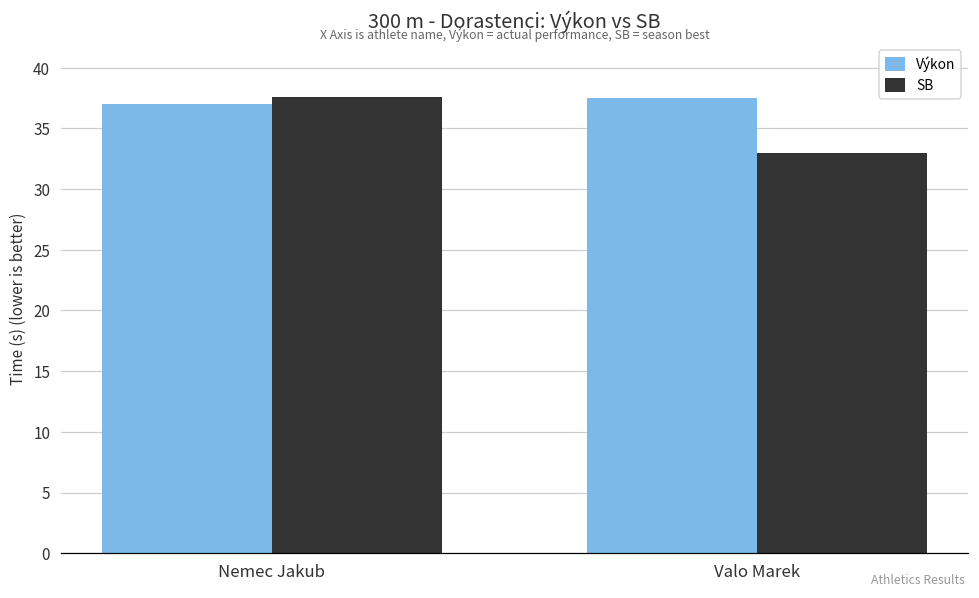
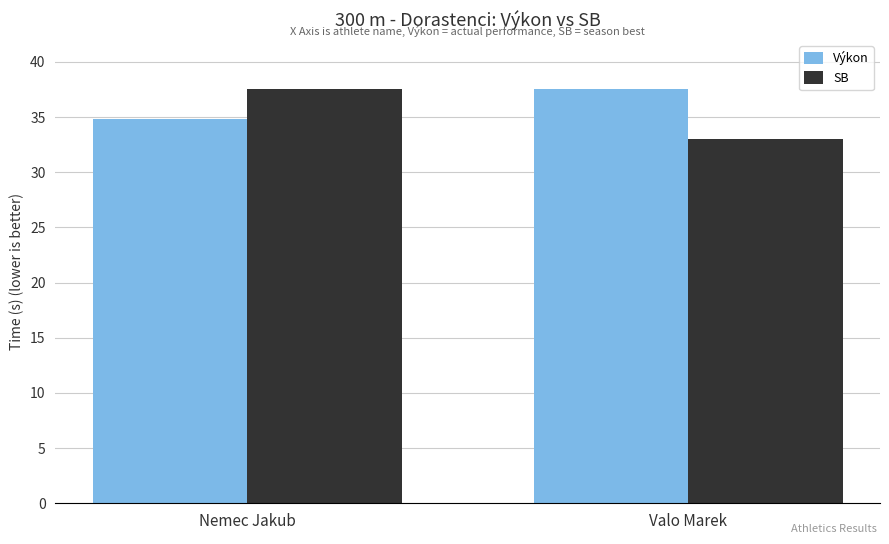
Výkon, Nemec Jakub: 37.0 -> 34.9
